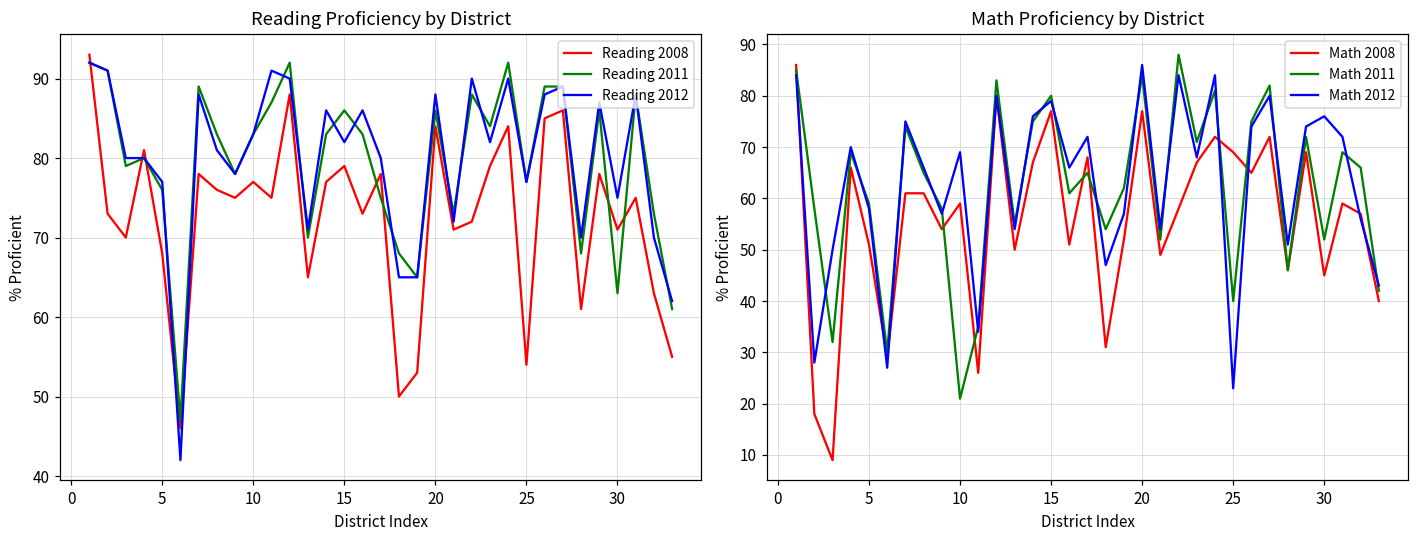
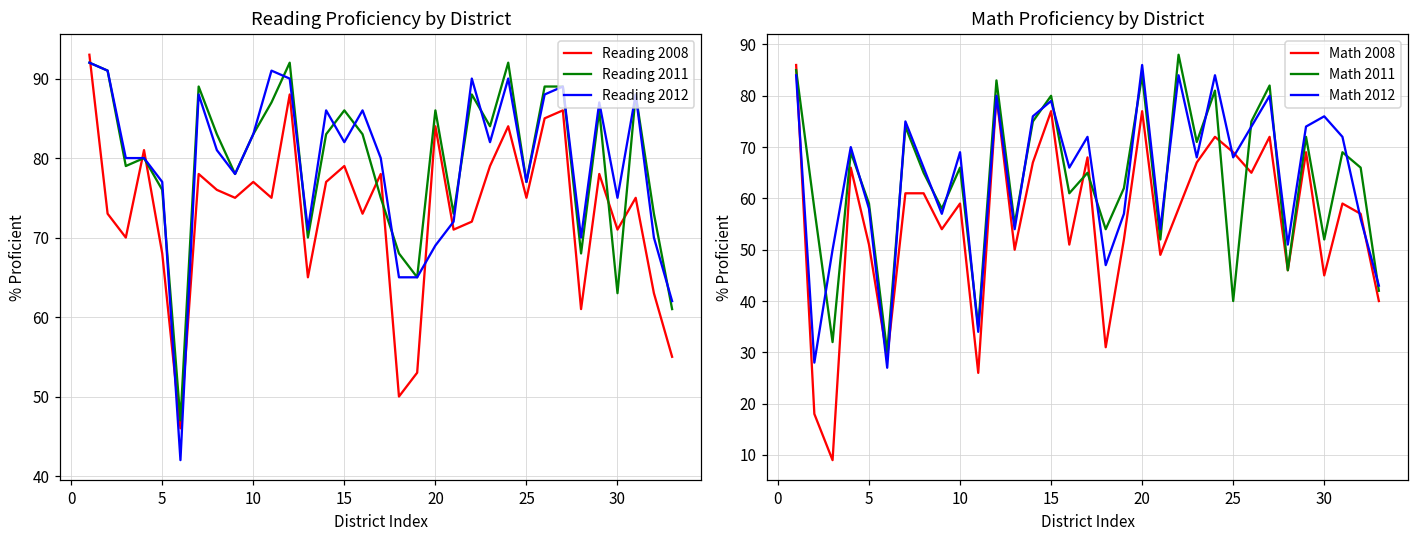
Reading Proficiency by District, Reading 2012, 20: 88 -> 69
Reading Proficiency by District, Reading 2008, 25: 54 -> 75
Math Proficiency by District, Math 2011, 10: 21 -> 66
Math Proficiency by District, Math 2012, 25: 23 -> 68
